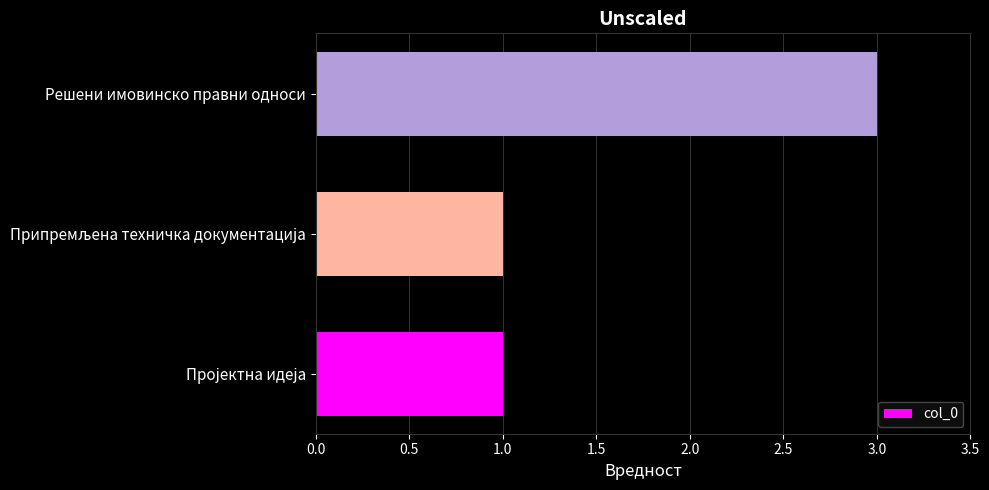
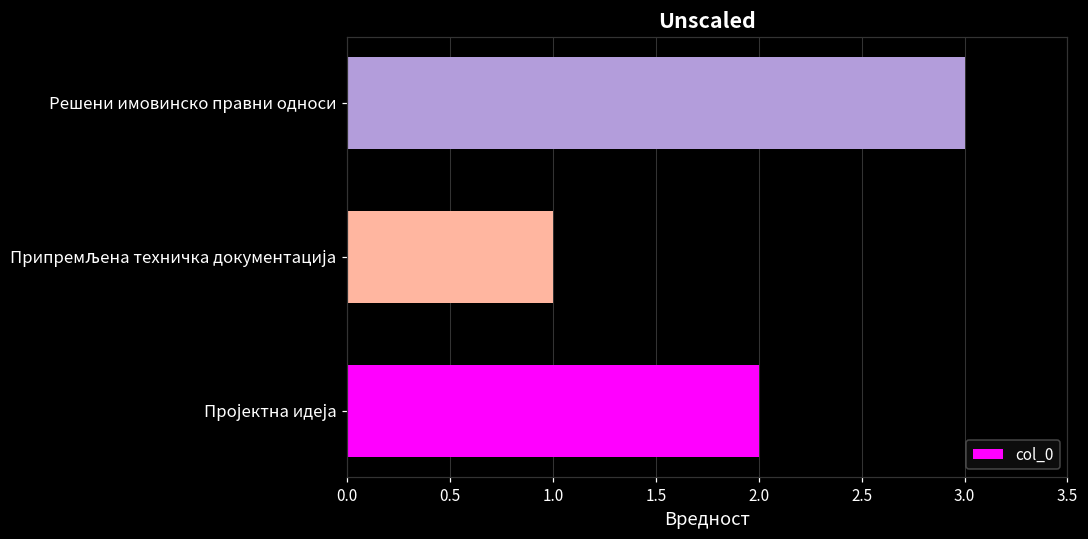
Пројектна идеја: 1 -> 2
